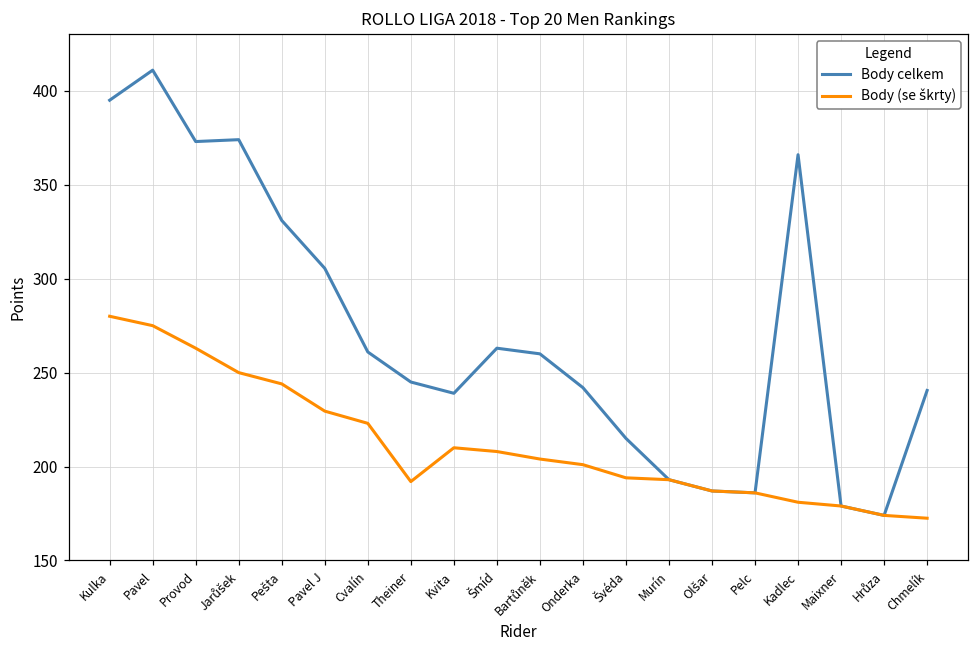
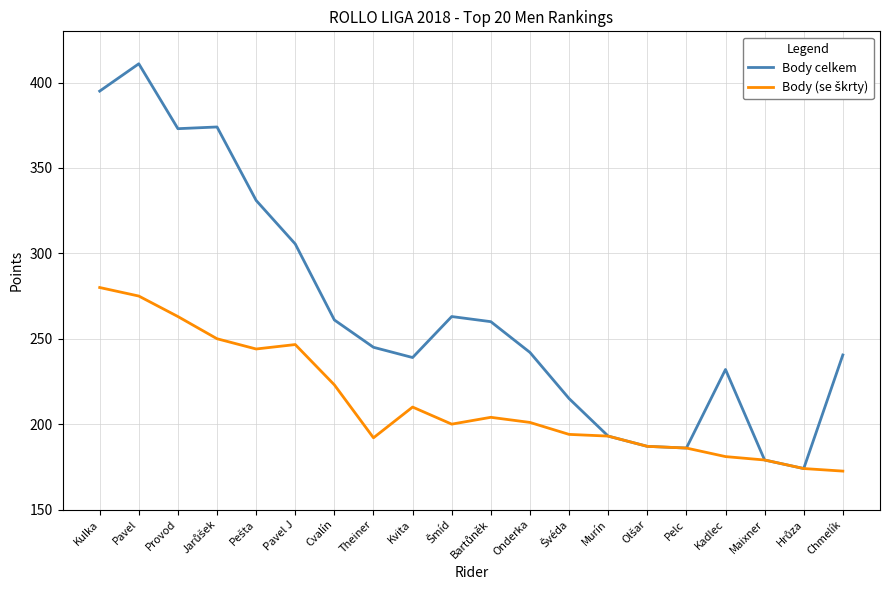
Body (se škrty), Pavel J: 230 -> 247
Body (se škrty), Šmíd: 208 -> 200
Body celkem, Kadlec: 366 -> 232
